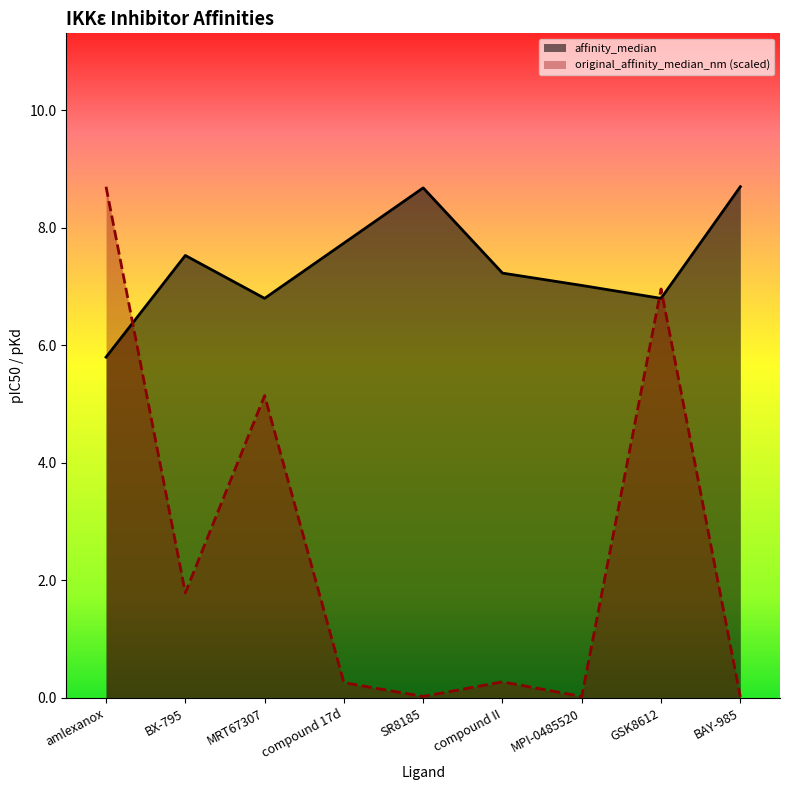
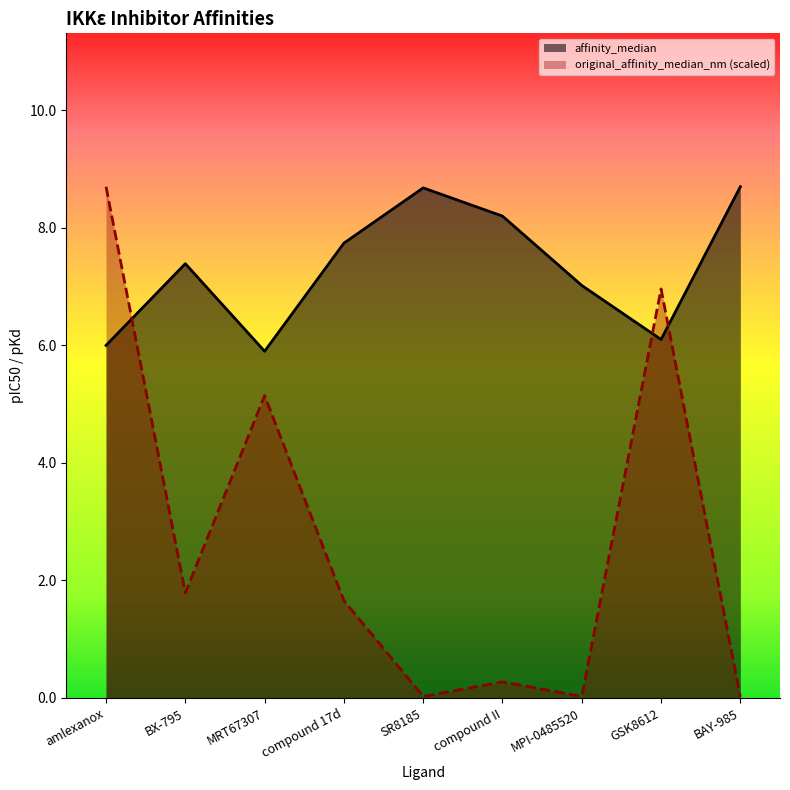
affinity_median, amlexanox: 5.8 -> 6.0
affinity_median, BX-795: 7.5 -> 7.4
affinity_median, MRT67307: 6.8 -> 5.9
original_affinity_median_nm (scaled), compound 17d: 0.3 -> 1.7
affinity_median, compound II: 7.2 -> 8.2
affinity_median, GSK8612: 6.8 -> 6.1
